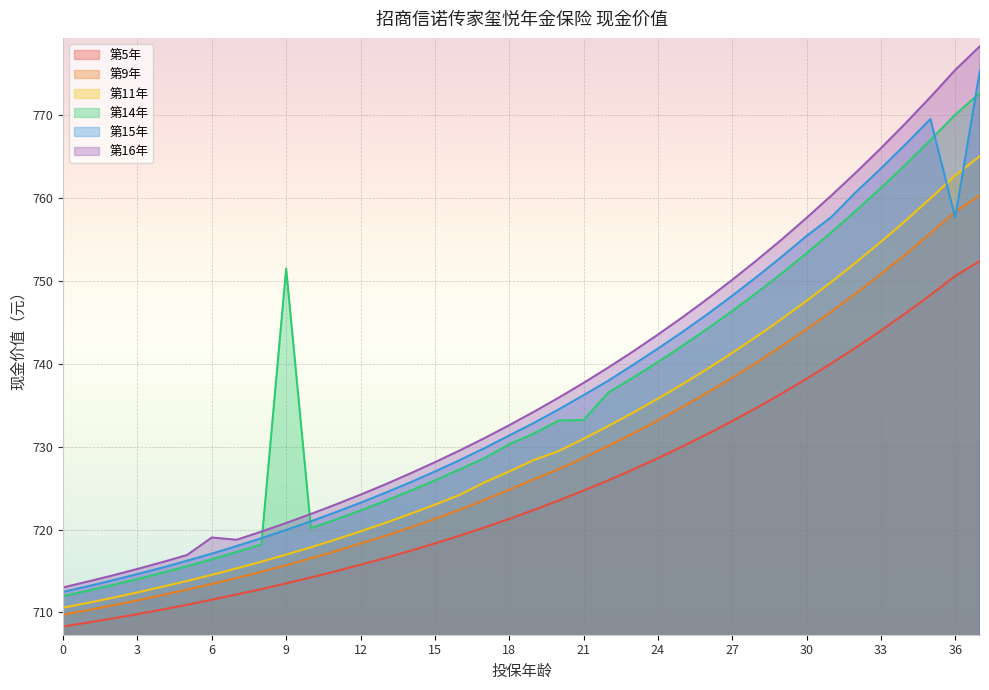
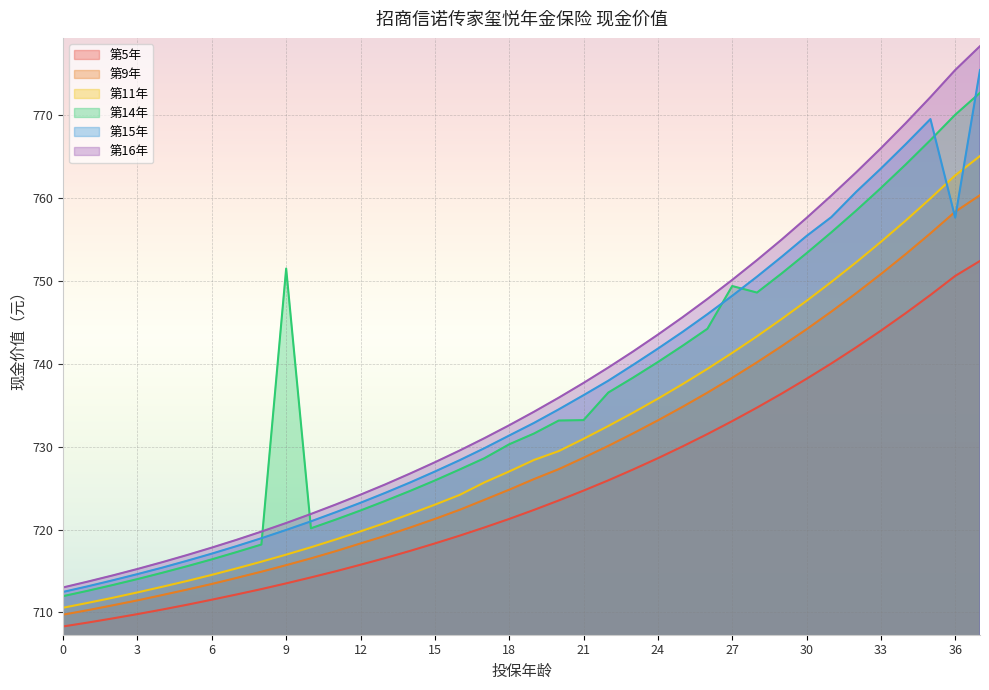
第16年, 6: 719 -> 718
第14年, 27: 746 -> 749
